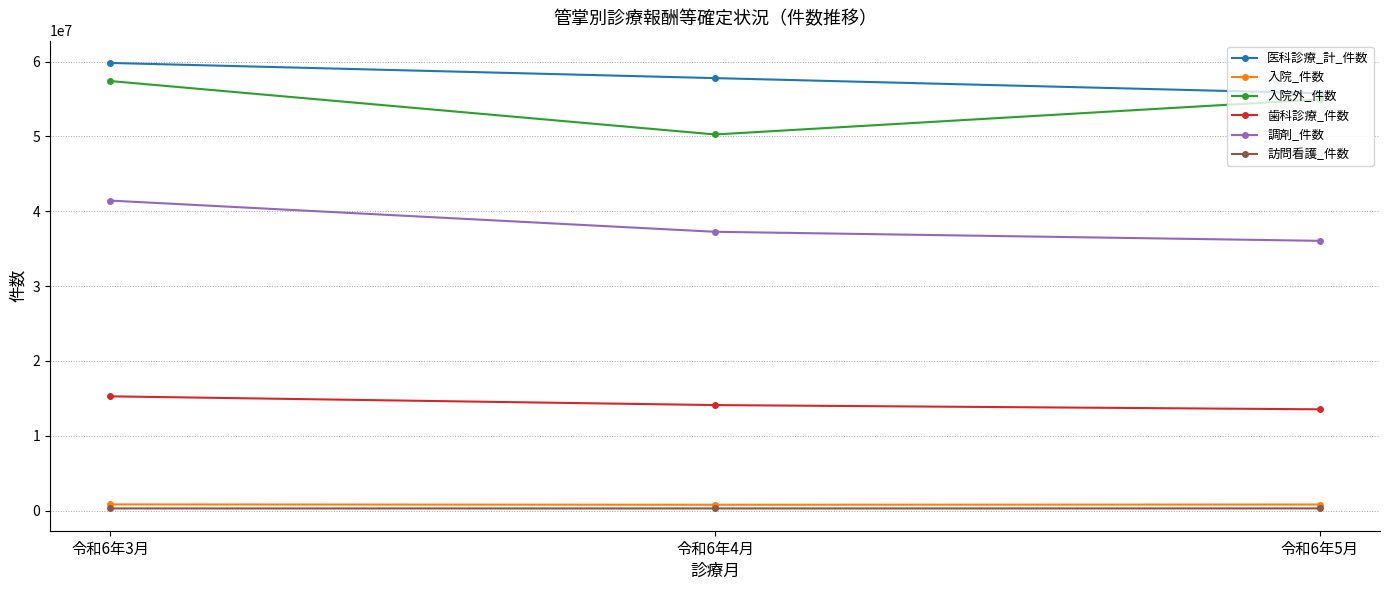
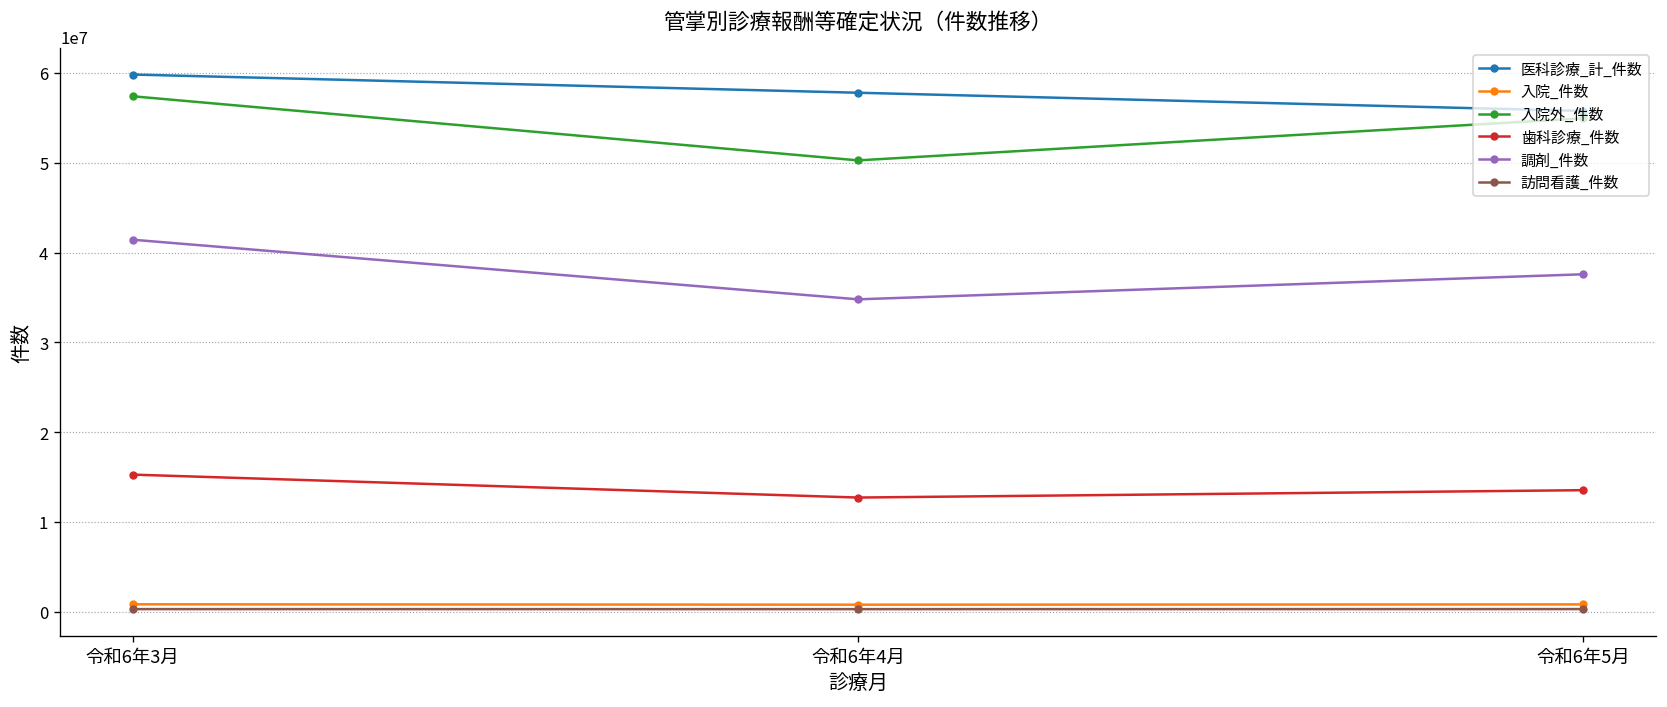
歯科診療_件数, 令和6年4月: 14000000 -> 13000000
調剤_件数, 令和6年4月: 37000000 -> 35000000
調剤_件数, 令和6年5月: 36000000 -> 38000000
